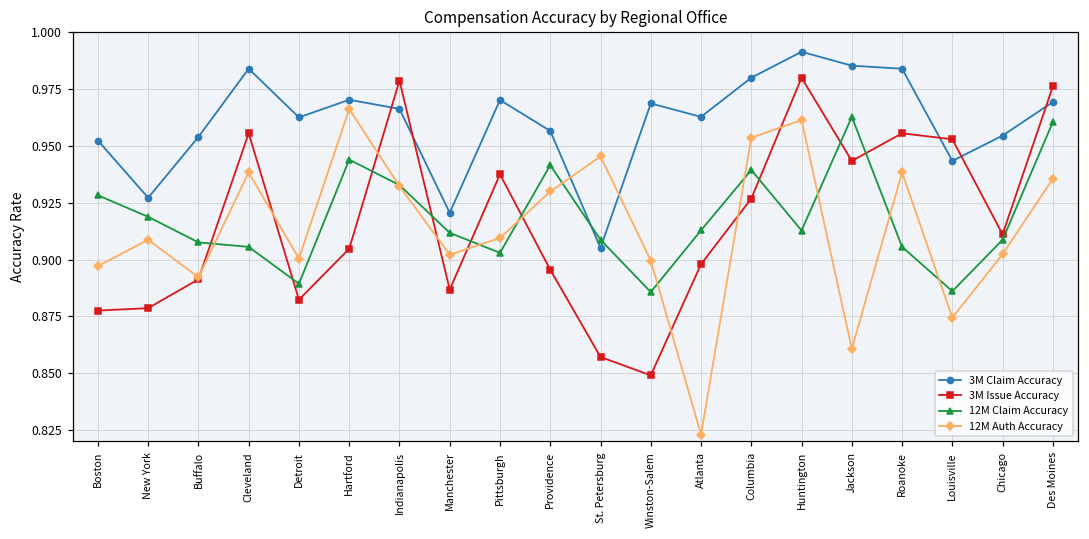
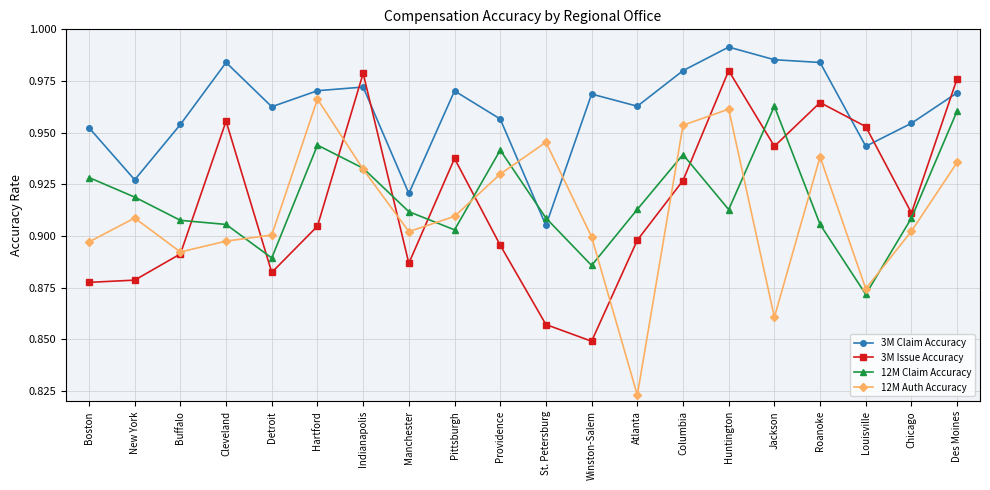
12M Auth Accuracy, Cleveland: 0.938 -> 0.898
3M Claim Accuracy, Indianapolis: 0.966 -> 0.972
3M Issue Accuracy, Roanoke: 0.956 -> 0.965
12M Claim Accuracy, Louisville: 0.886 -> 0.872
